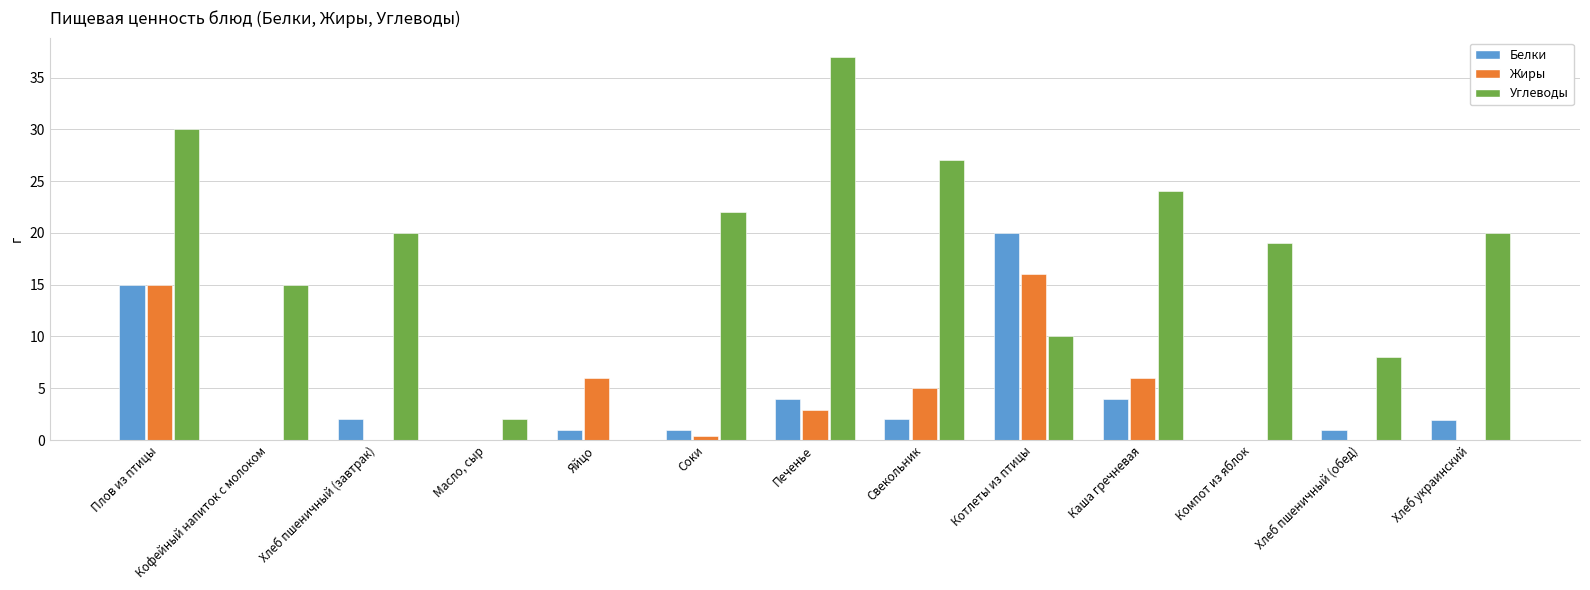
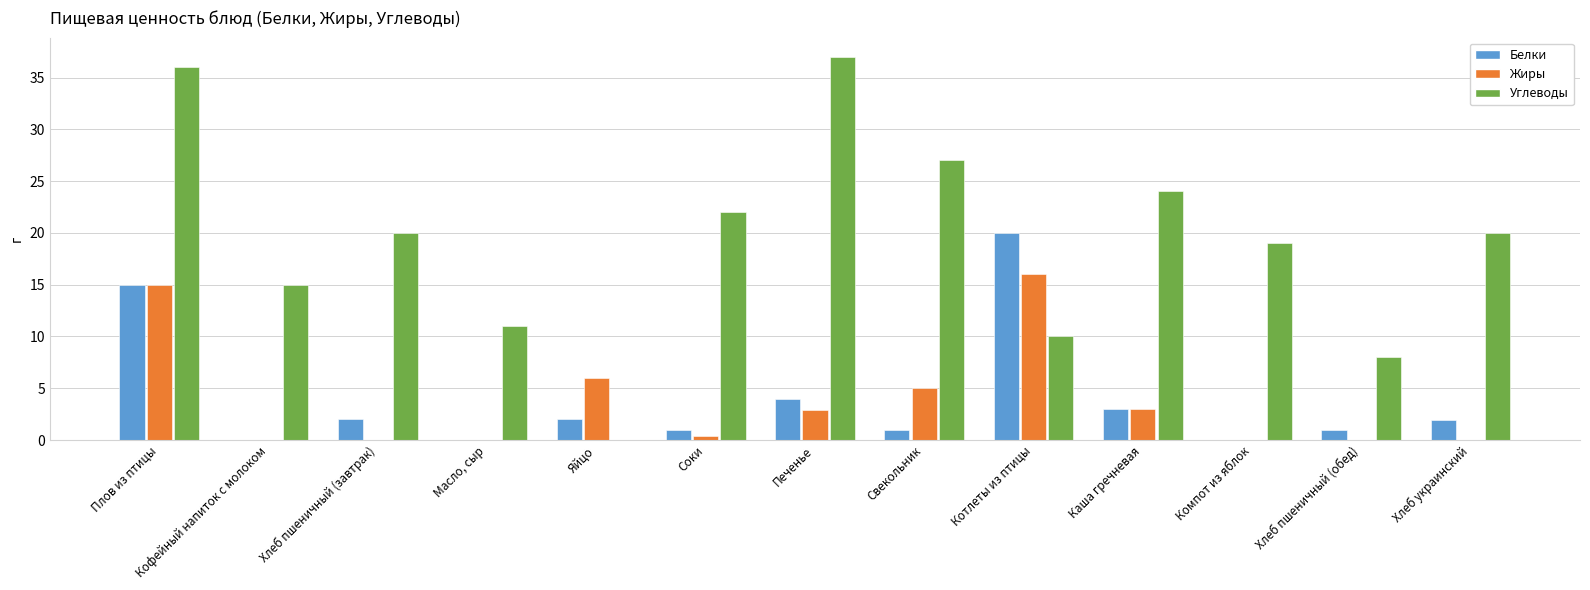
Углеводы, Плов из птицы: 30 -> 36
Углеводы, Масло, сыр: 2 -> 11
Белки, Яйцо: 1 -> 2
Белки, Свекольник: 2 -> 1
Белки, Каша гречневая: 4 -> 3
Жиры, Каша гречневая: 6 -> 3
